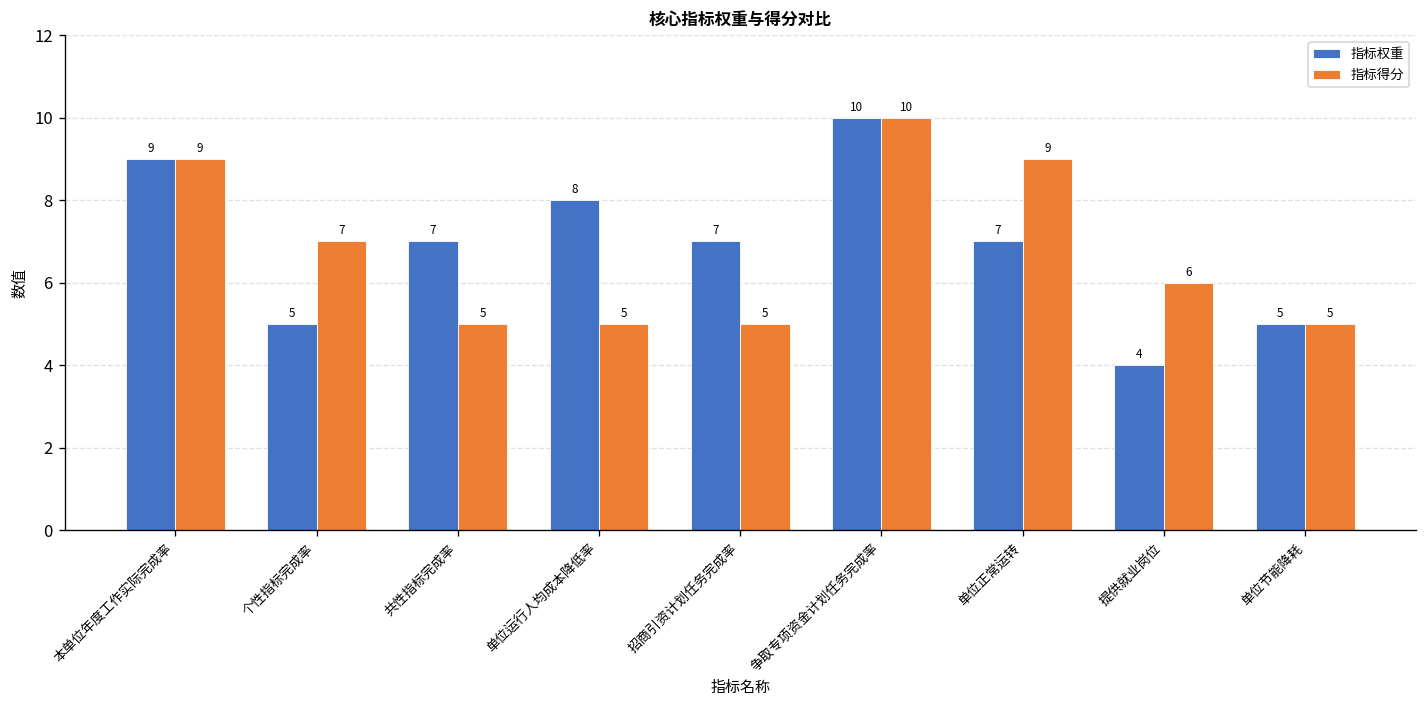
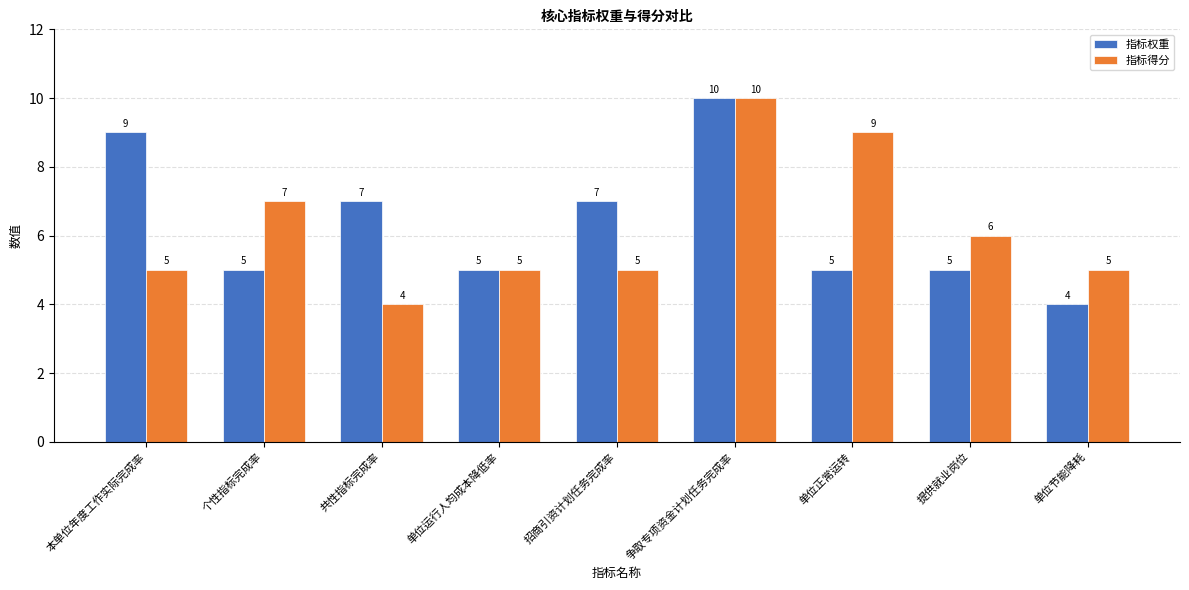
指标得分, 本单位年度工作实际完成率: 9 -> 5
指标得分, 共性指标完成率: 5 -> 4
指标权重, 单位运行人均成本降低率: 8 -> 5
指标权重, 单位正常运转: 7 -> 5
指标权重, 提供就业岗位: 4 -> 5
指标权重, 单位节能降耗: 5 -> 4
